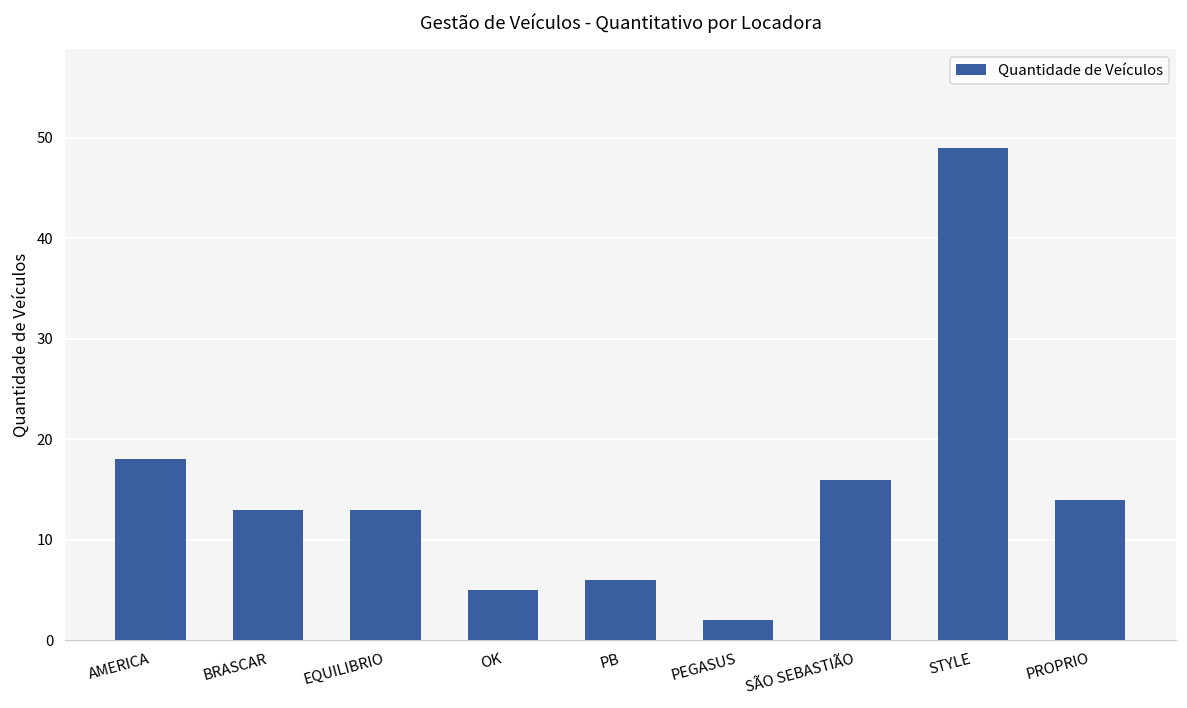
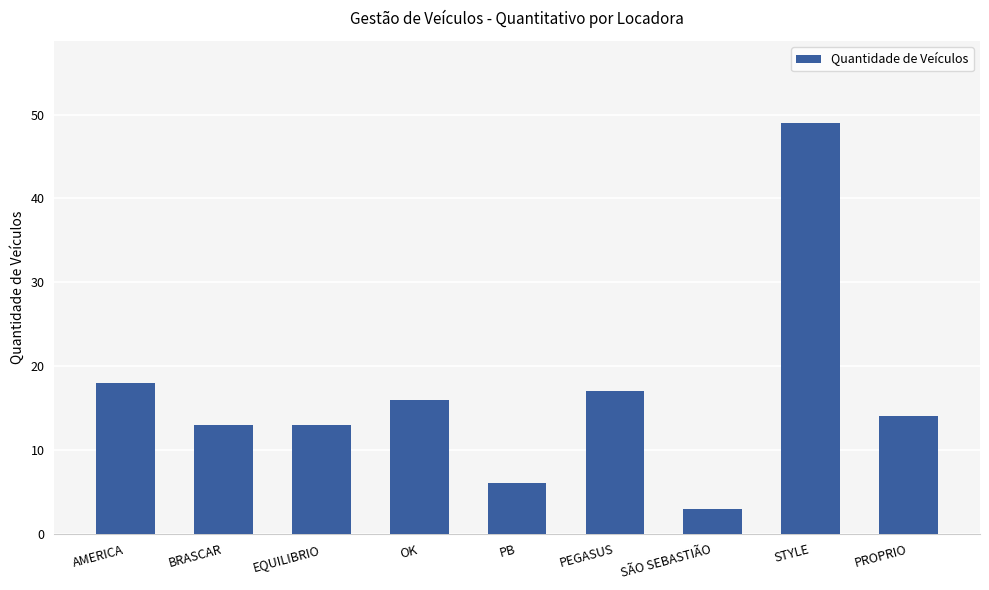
OK: 5 -> 16
PEGASUS: 2 -> 17
SÃO SEBASTIÃO: 16 -> 3
